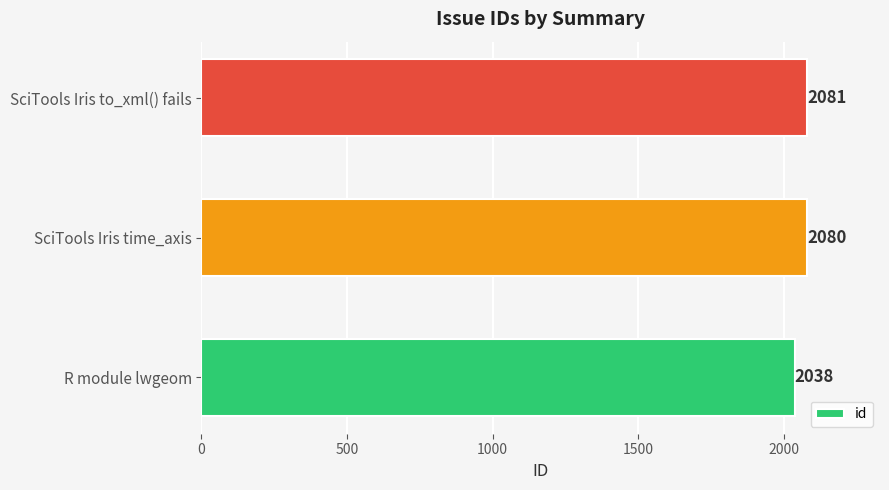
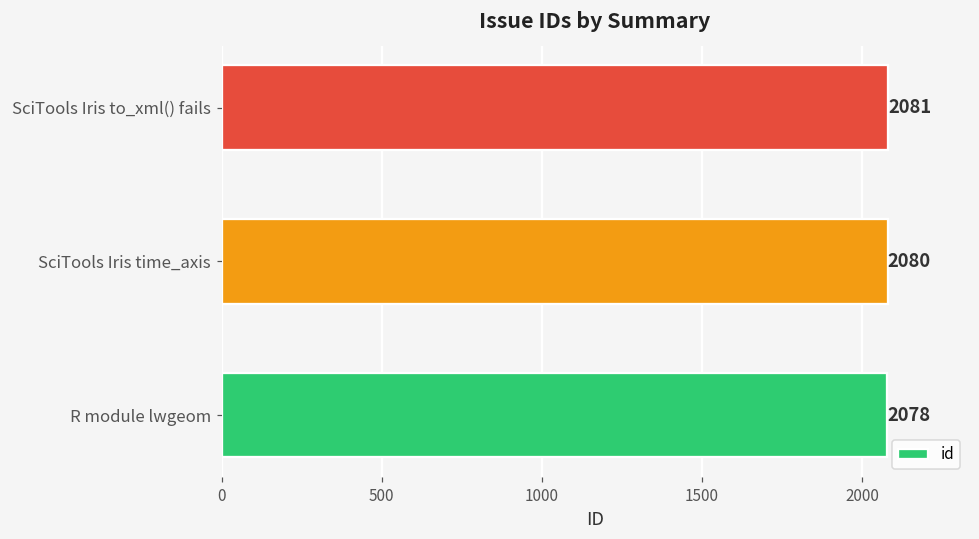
R module lwgeom: 2038 -> 2078
